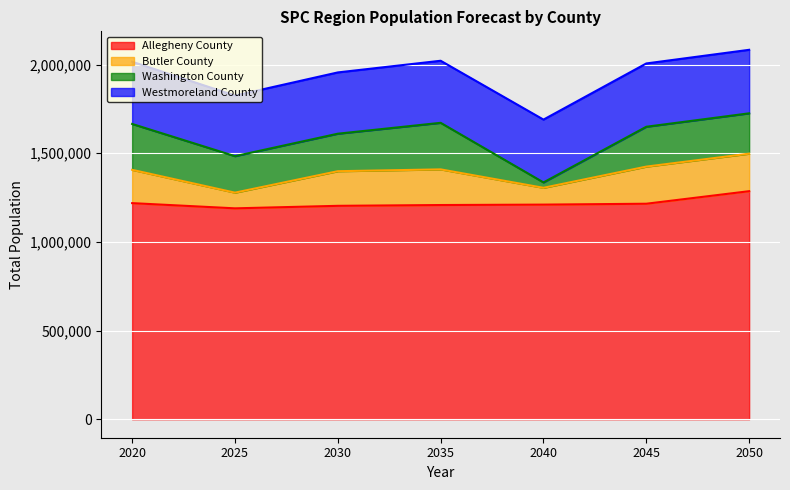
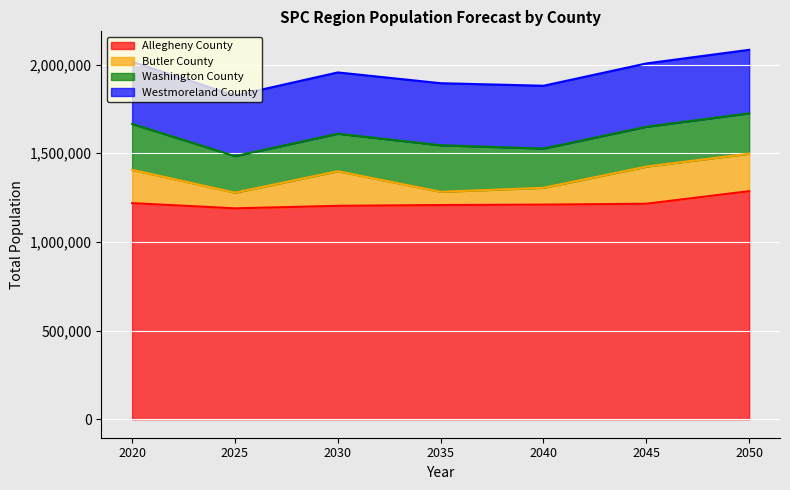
Butler County, 2035: 200,000 -> 70,000
Washington County, 2040: 30,000 -> 220,000
